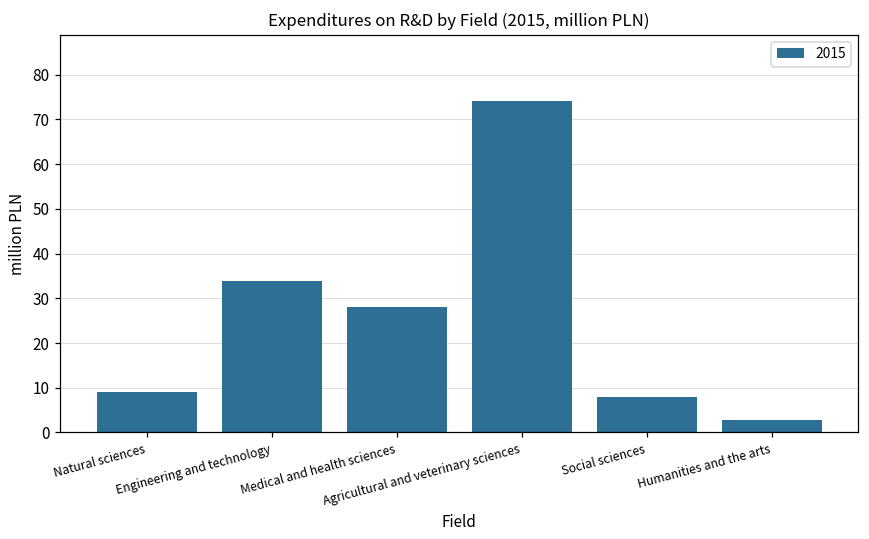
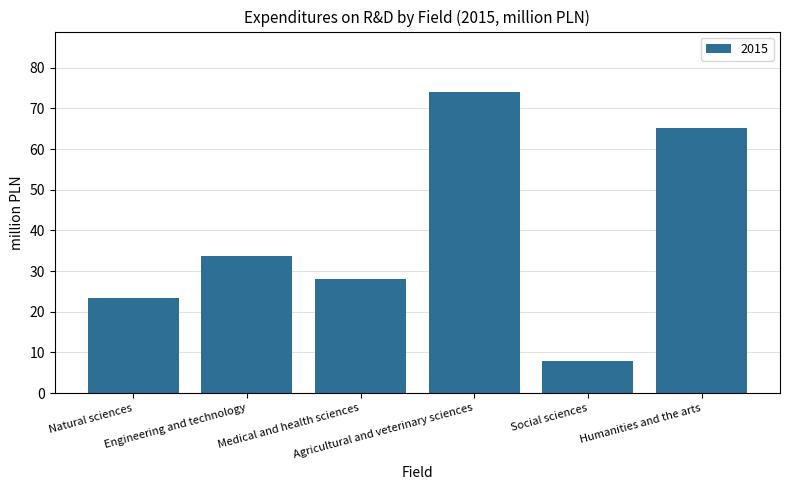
Natural sciences: 9 -> 23
Humanities and the arts: 3 -> 65
